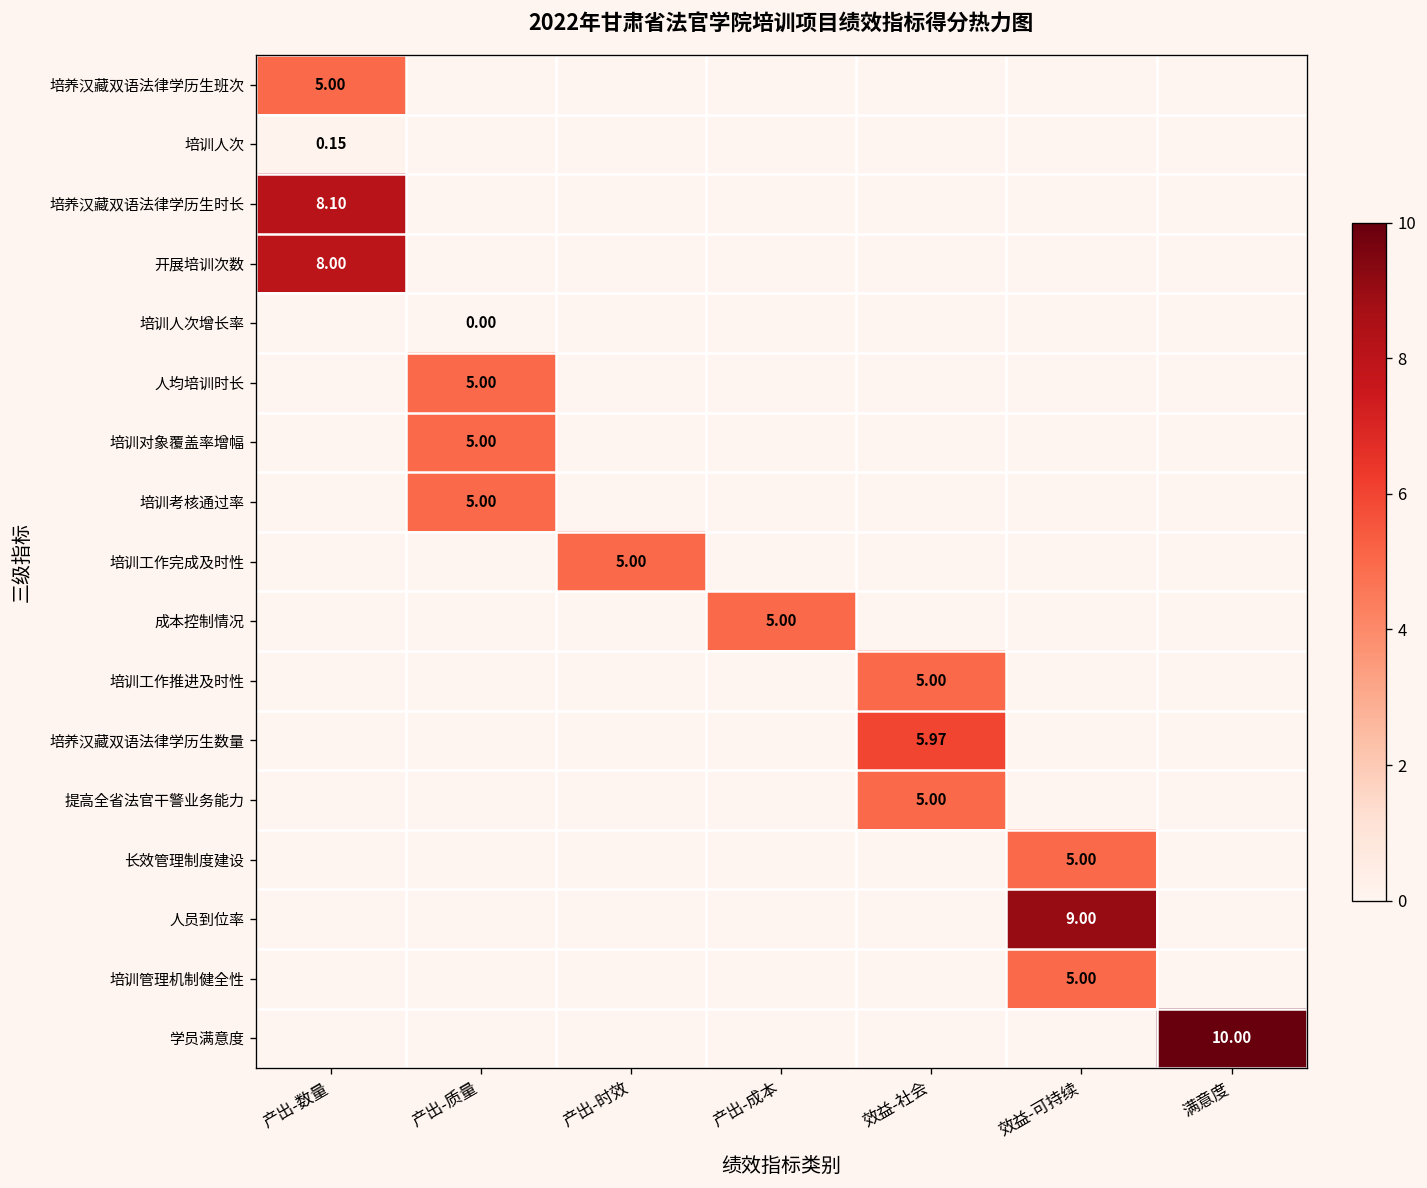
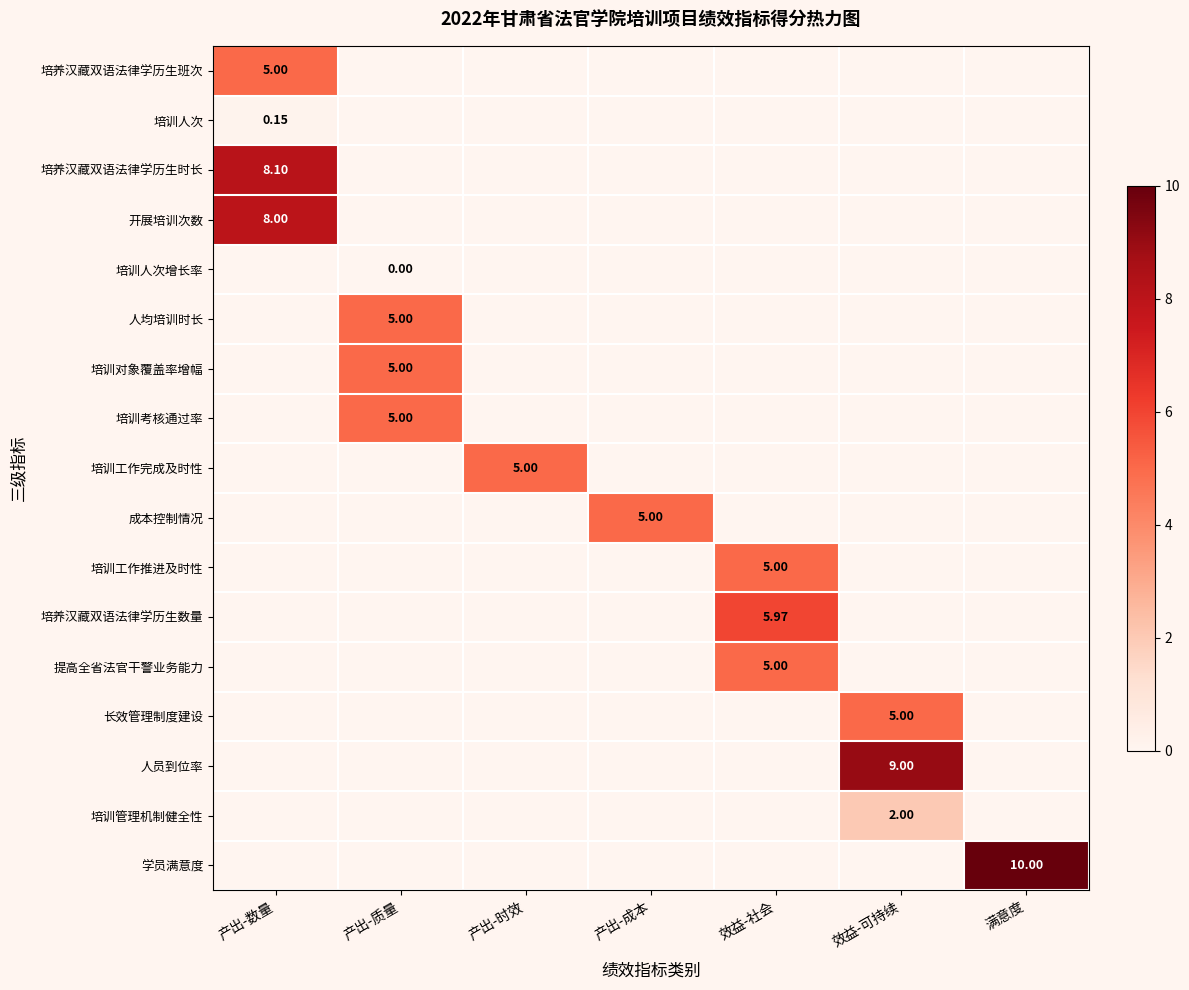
培训管理机制健全性, 效益-可持续: 5.00 -> 2.00
